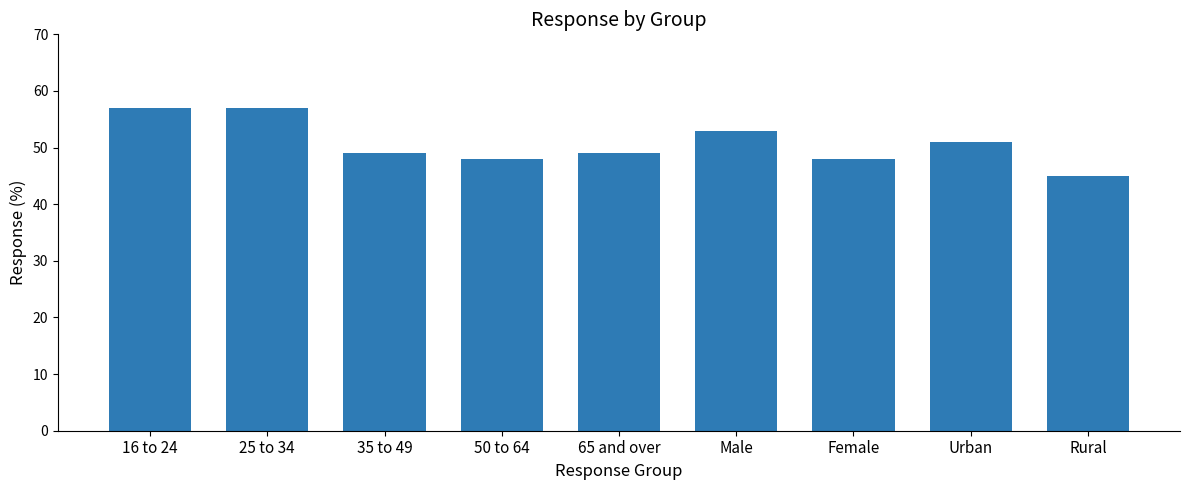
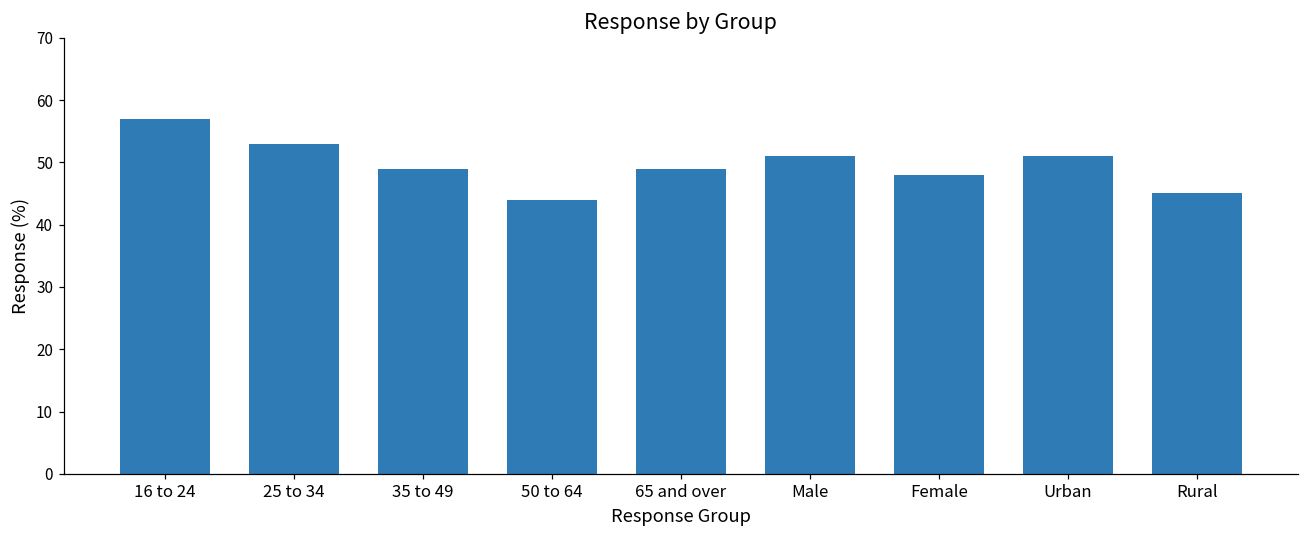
25 to 34: 57 -> 53
50 to 64: 48 -> 44
Male: 53 -> 51
